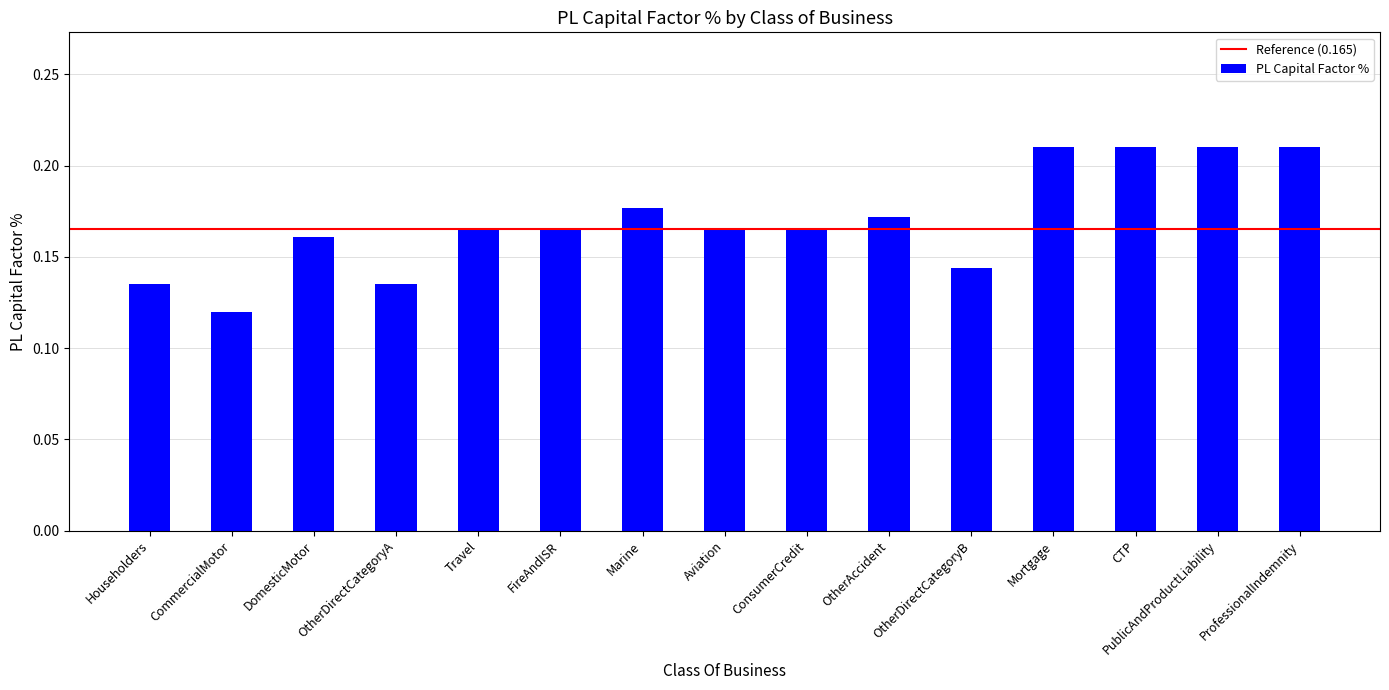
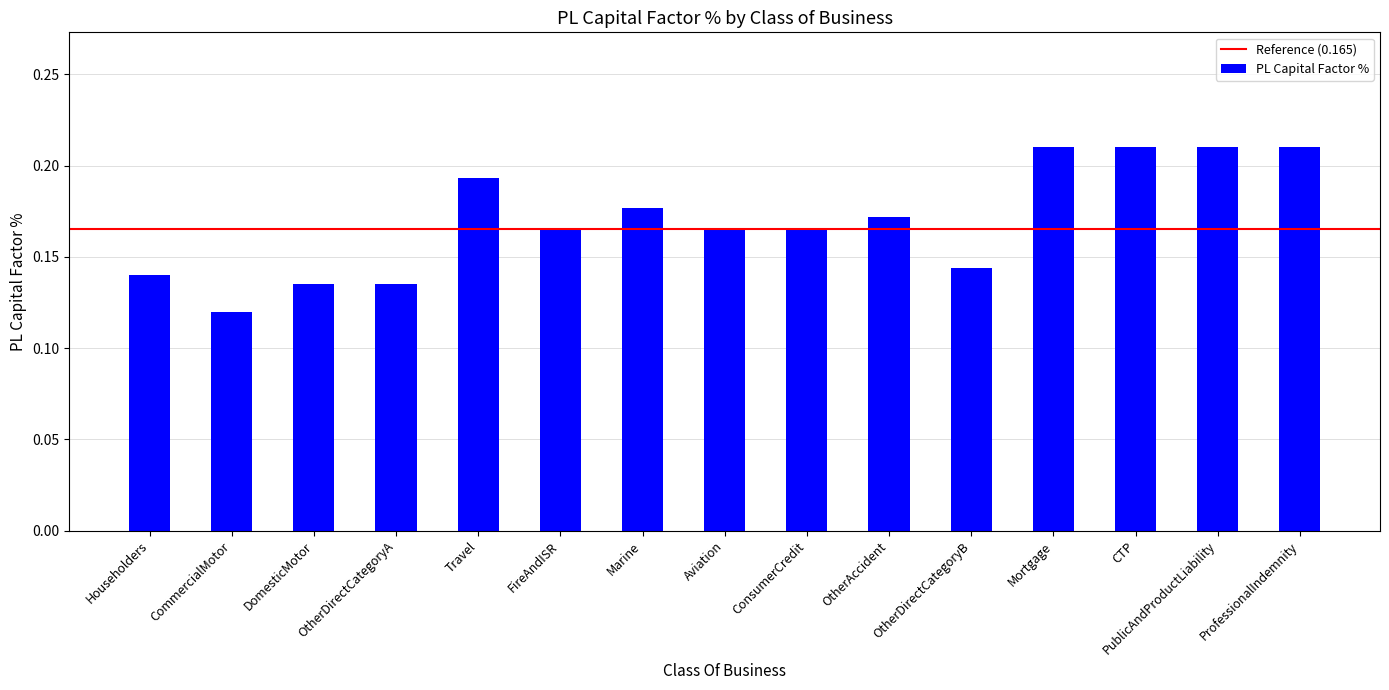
Householders: 0.135 -> 0.140
DomesticMotor: 0.161 -> 0.135
Travel: 0.165 -> 0.193
